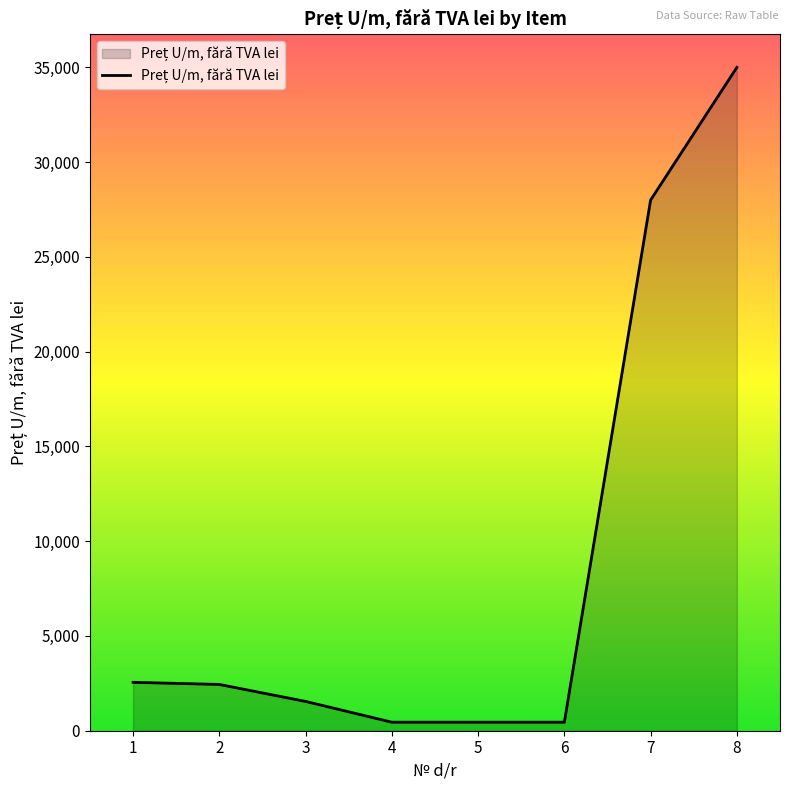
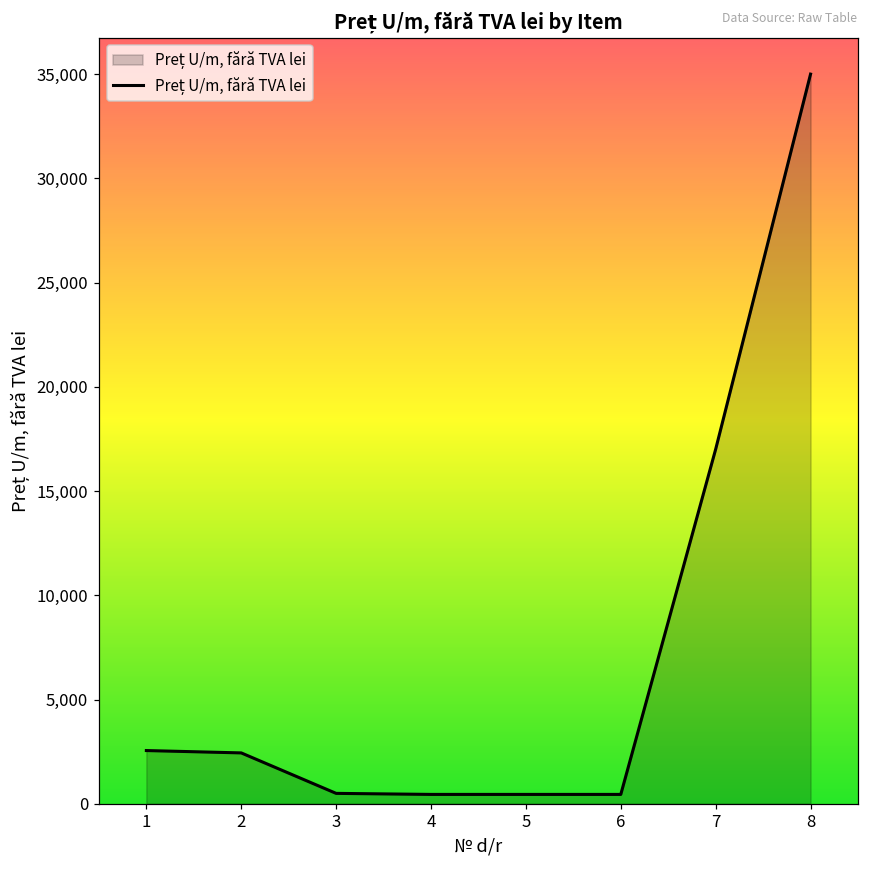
3: 1,500 -> 500
7: 28,000 -> 17,000
